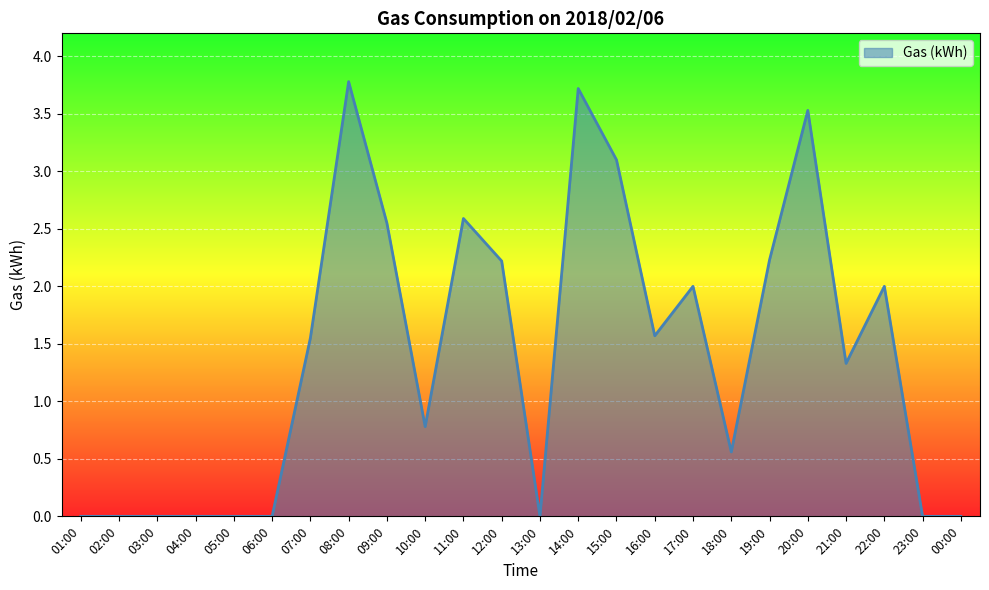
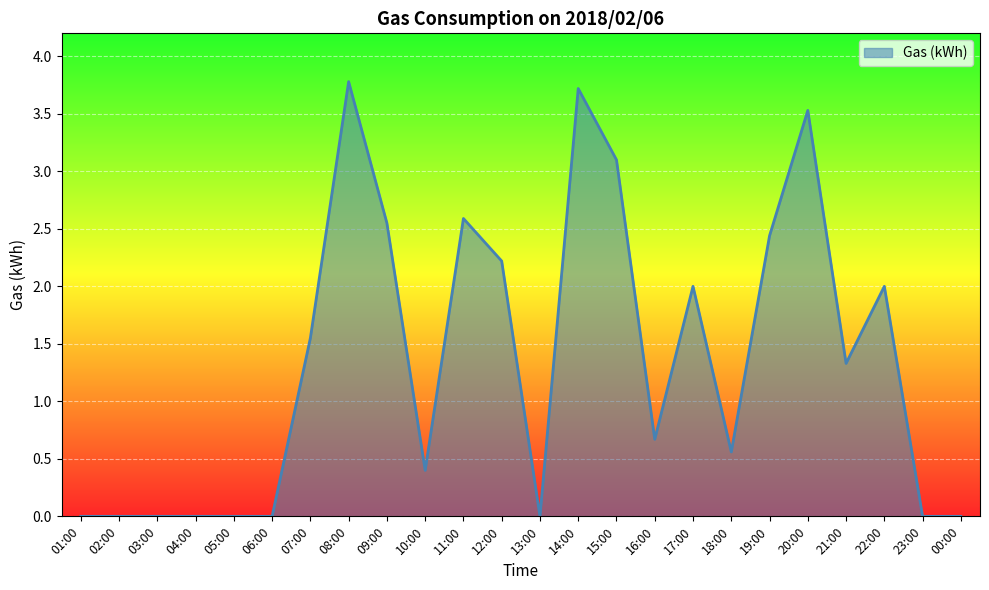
10:00: 0.78 -> 0.40
16:00: 1.57 -> 0.67
19:00: 2.23 -> 2.44
